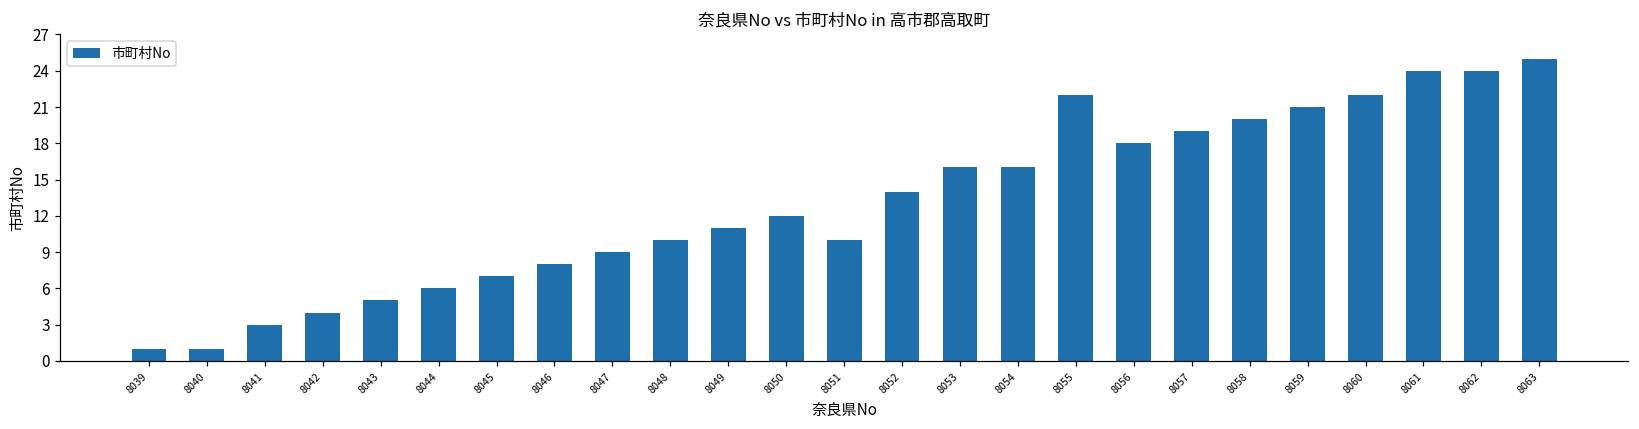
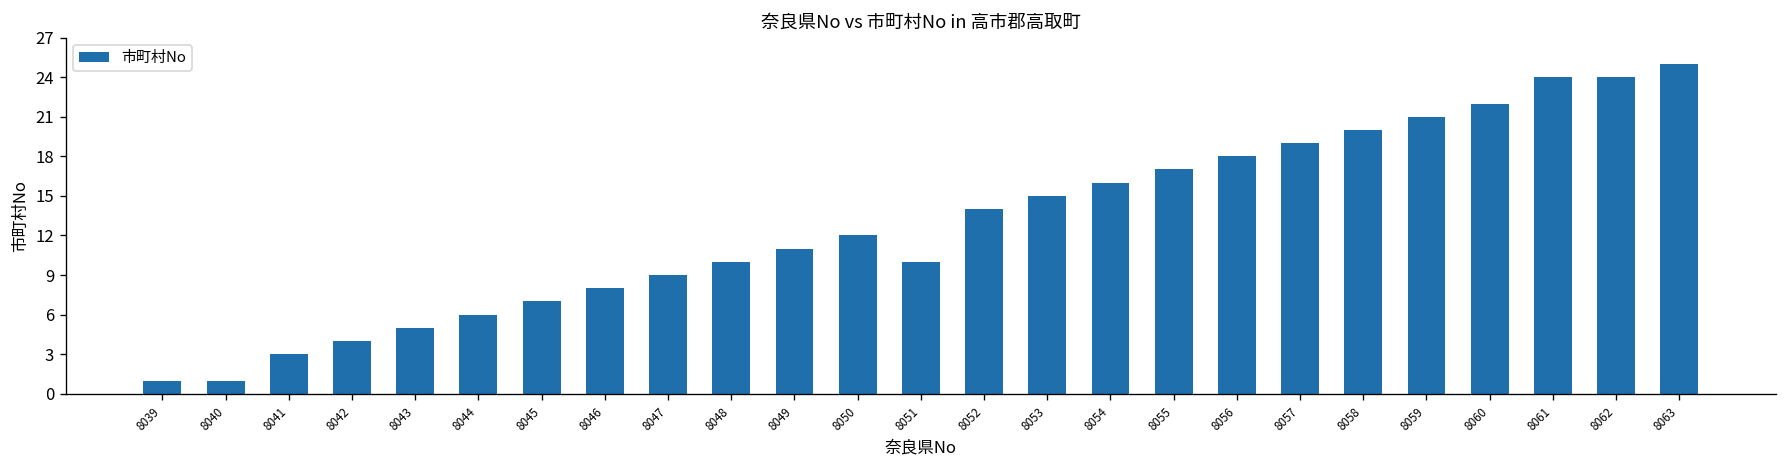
8053: 16 -> 15
8055: 22 -> 17
